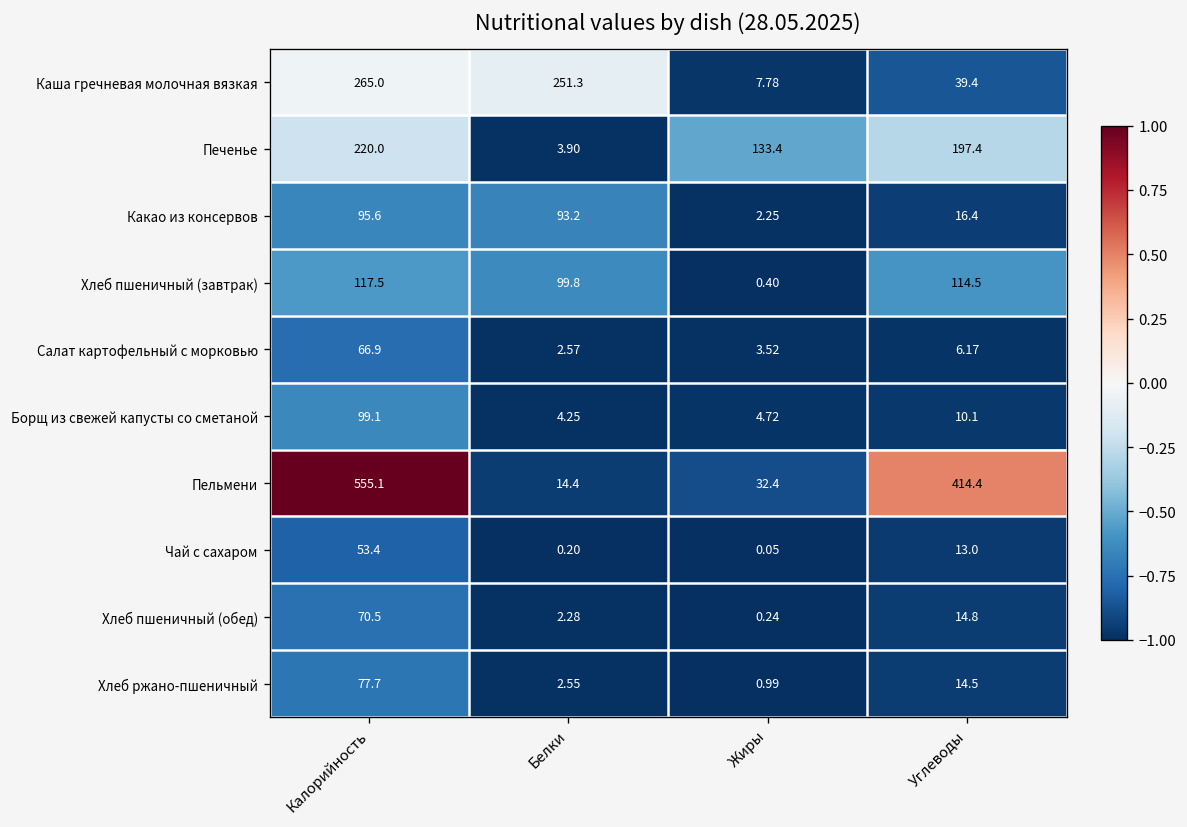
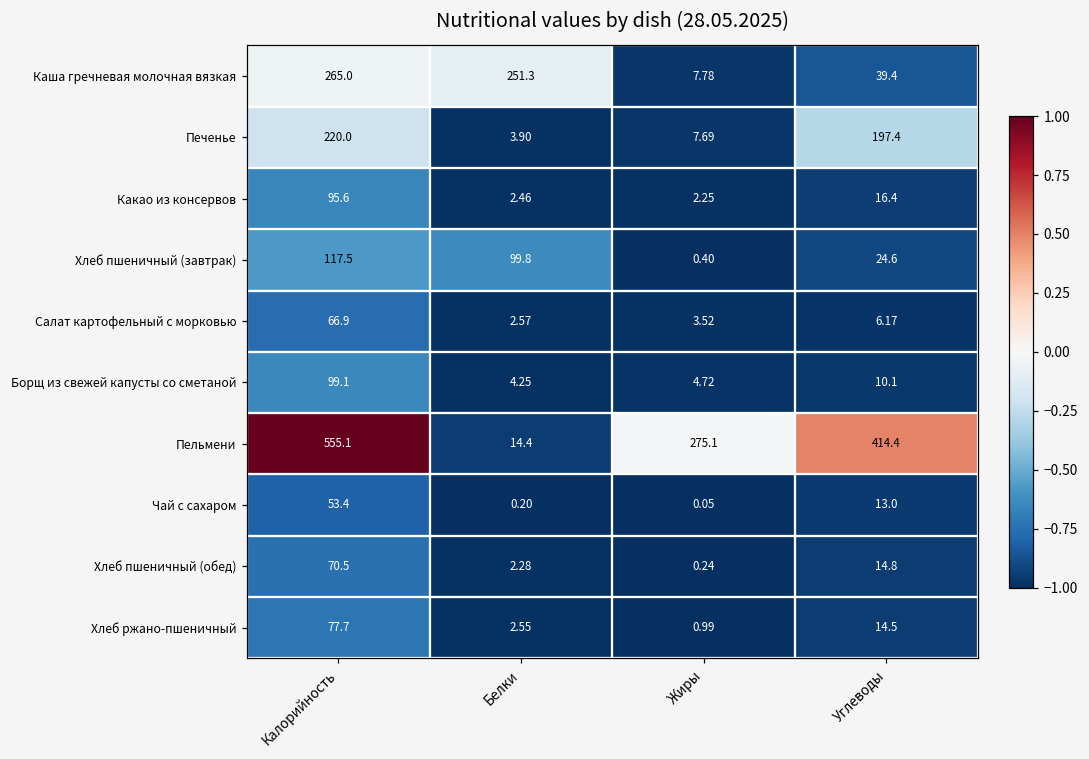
Печенье, Жиры: 133.4 -> 7.69
Какао из консервов, Белки: 93.2 -> 2.46
Хлеб пшеничный (завтрак), Углеводы: 114.5 -> 24.6
Пельмени, Жиры: 32.4 -> 275.1
